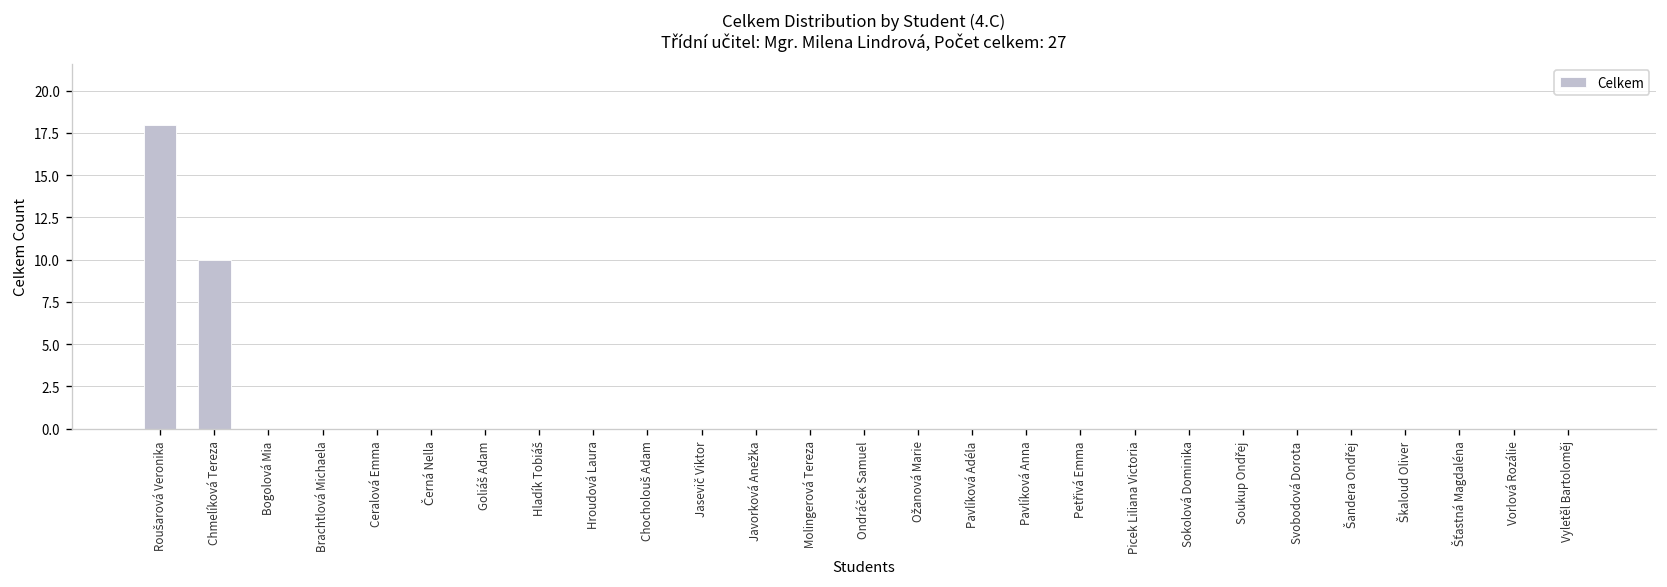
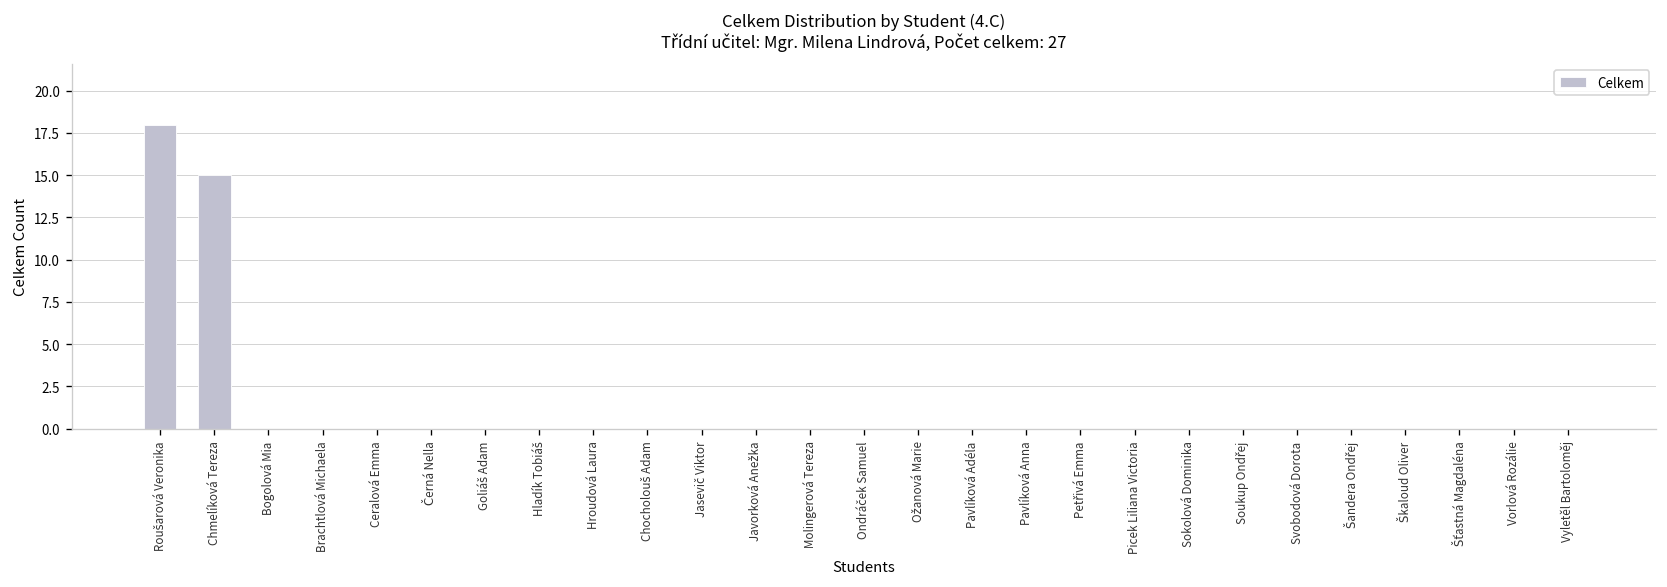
Chmelíková Tereza: 10 -> 15
